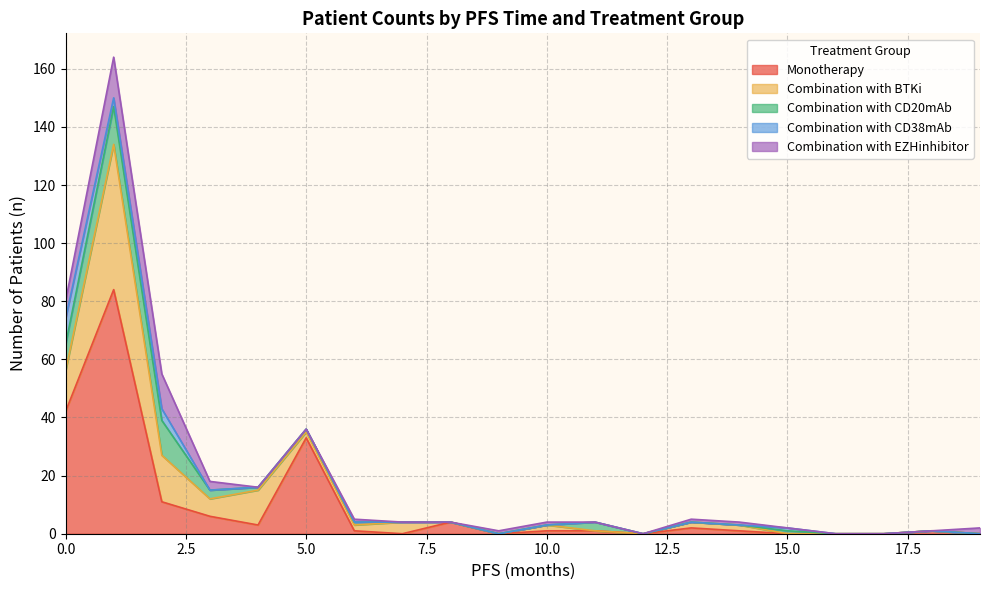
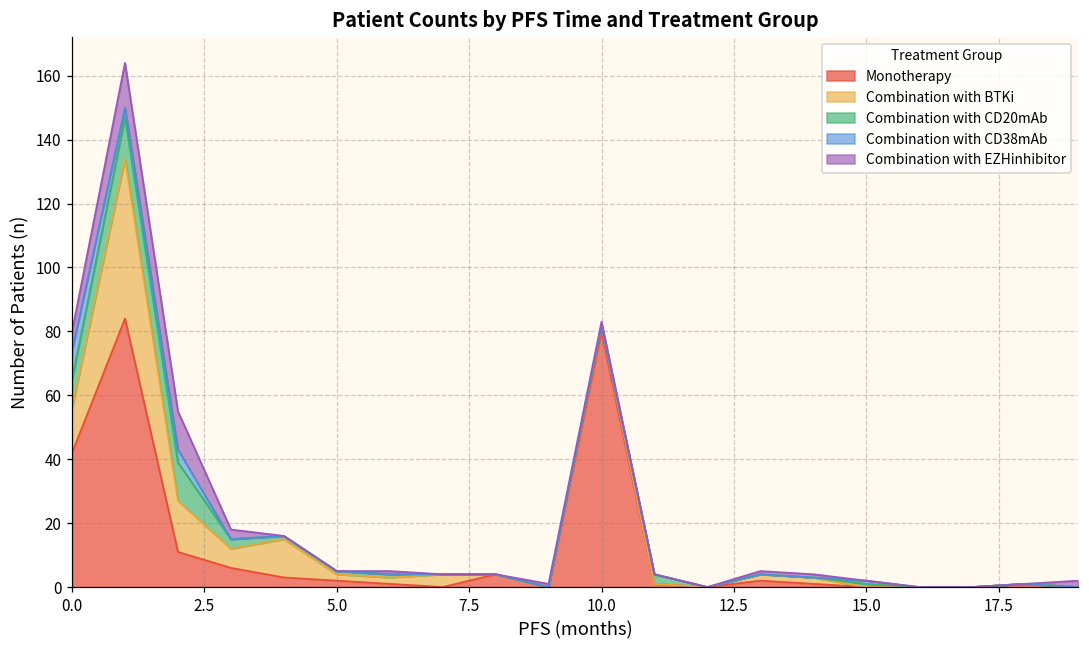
Monotherapy, 5.0: 33 -> 2
Monotherapy, 10.0: 1 -> 80
